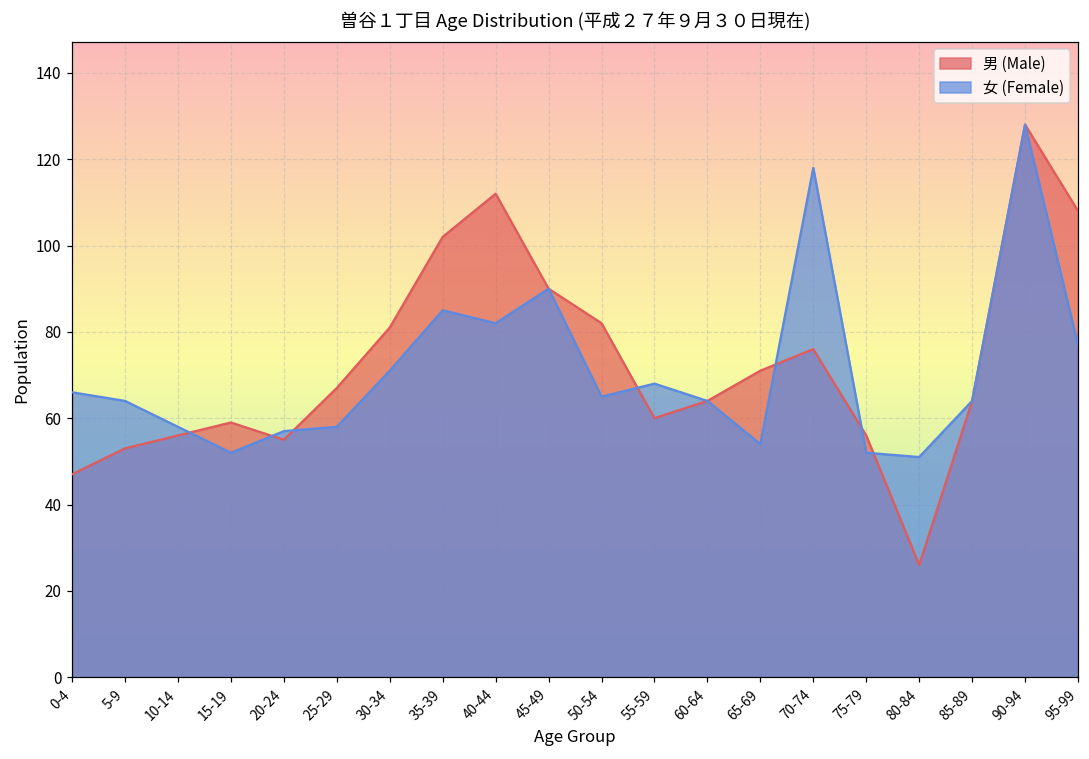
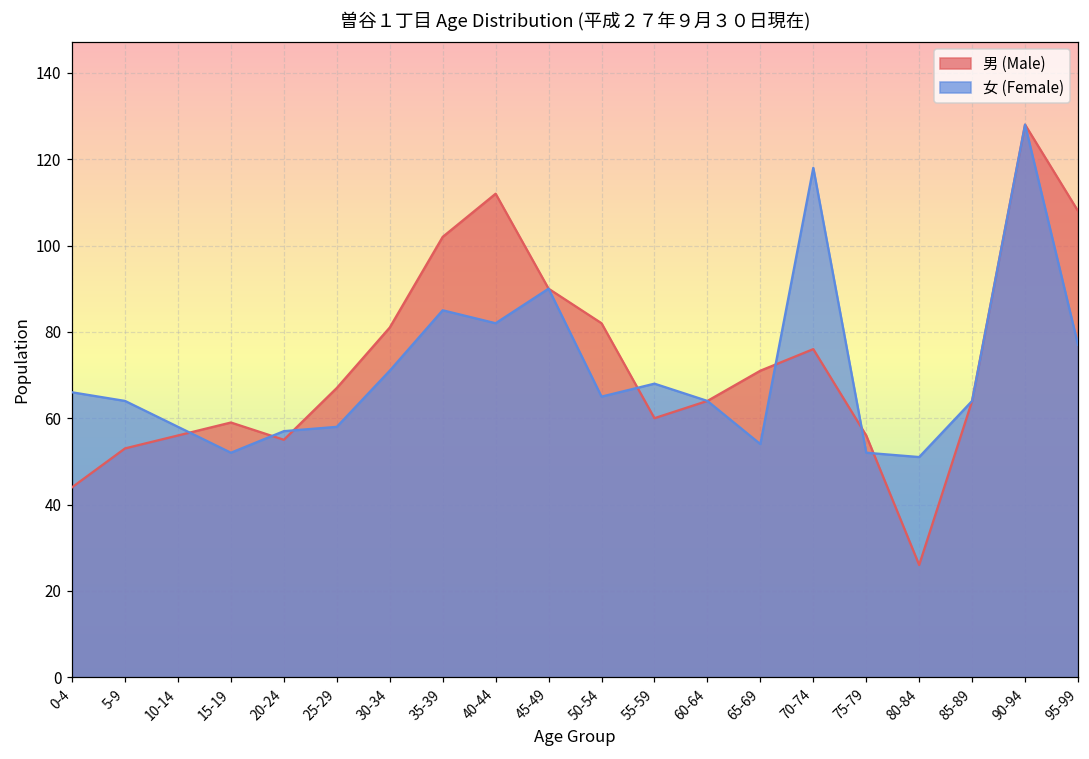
男 (Male), 0-4: 47 -> 44
